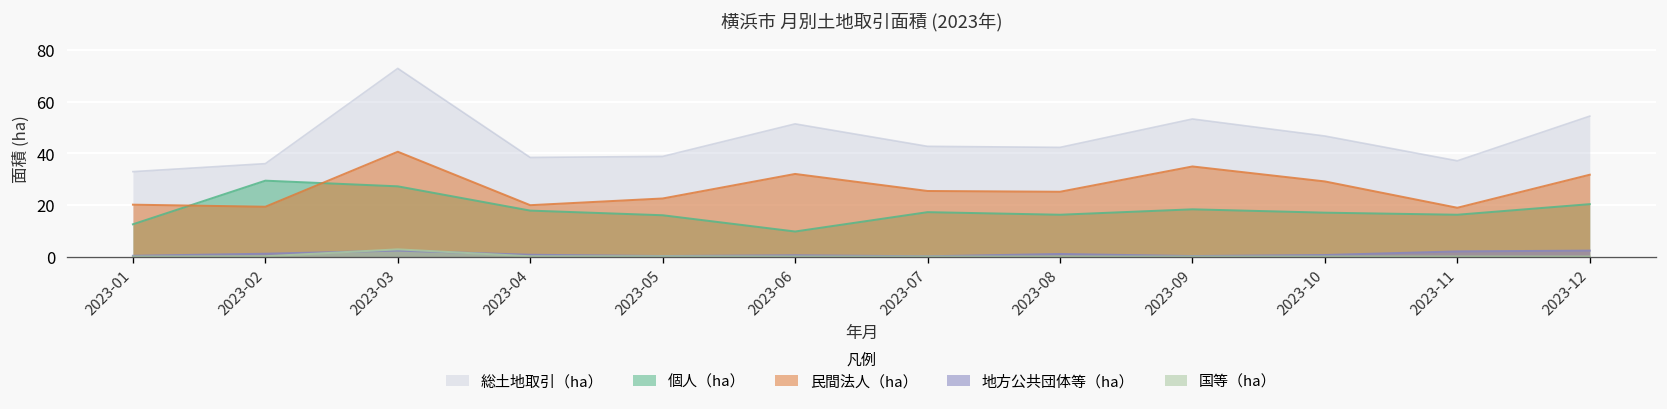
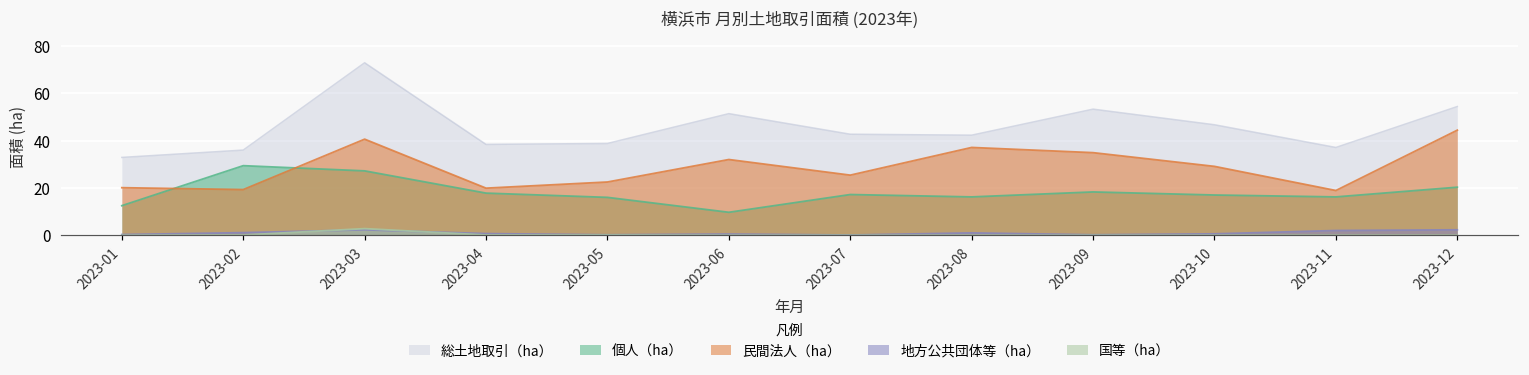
民間法人（ha）, 2023-08: 25 -> 37
民間法人（ha）, 2023-12: 32 -> 44
